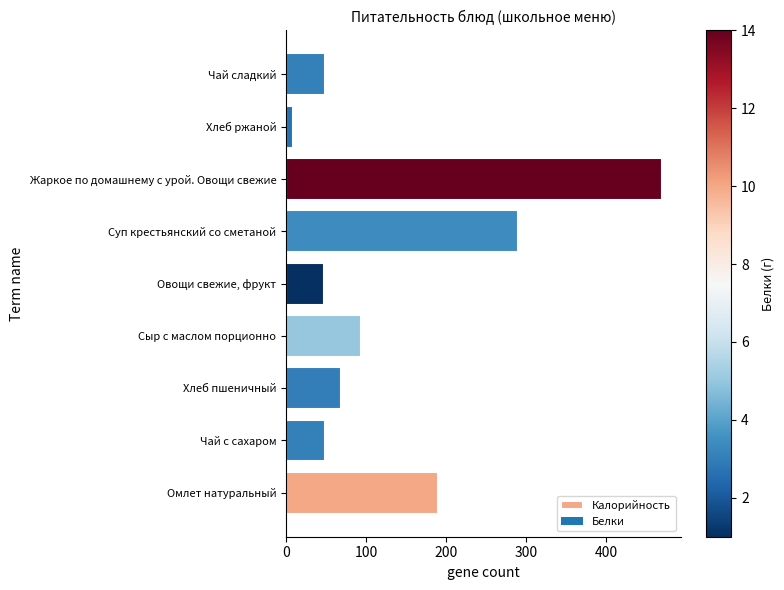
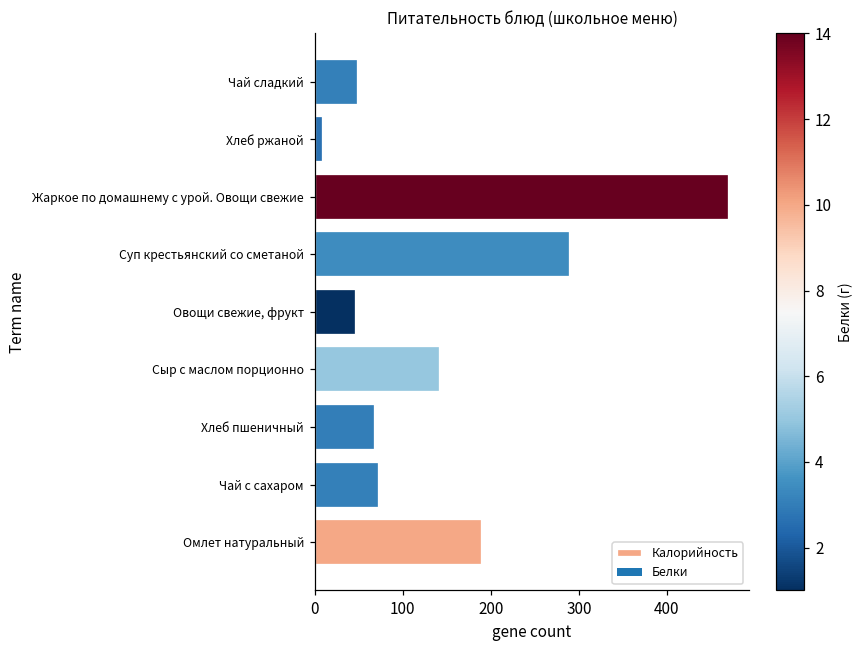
Калорийность, Сыр с маслом порционно: 90 -> 140
Калорийность, Чай с сахаром: 50 -> 70
